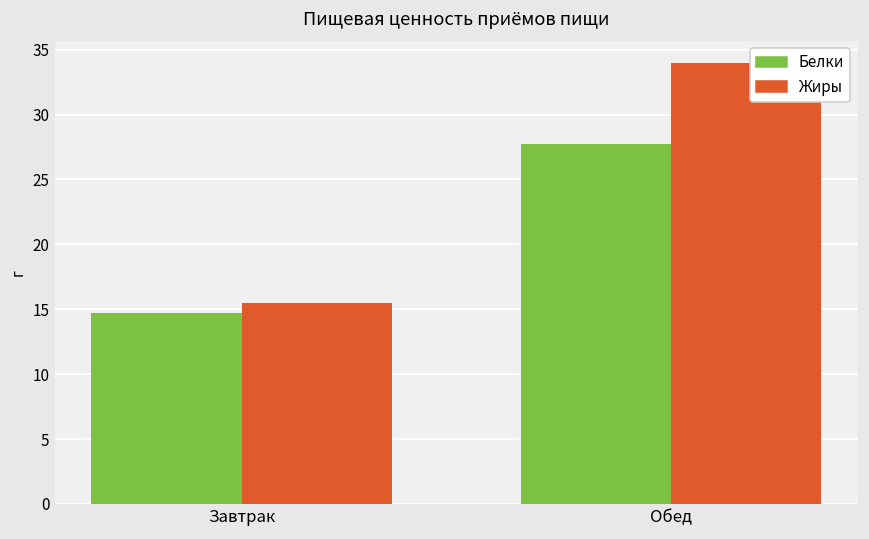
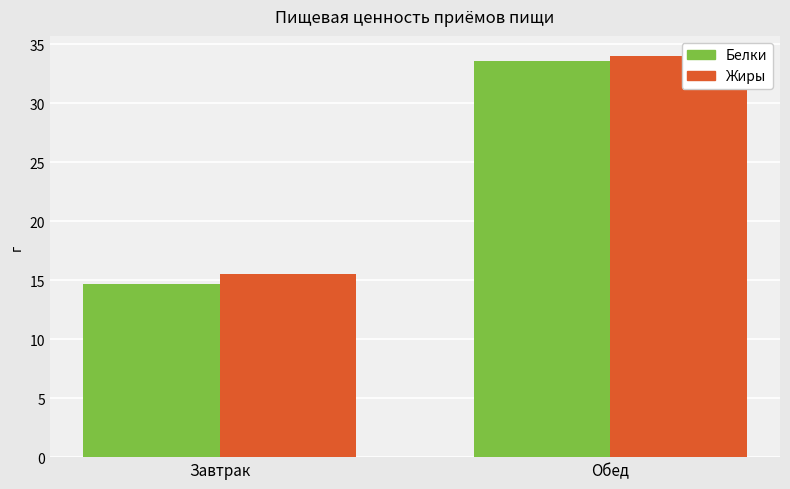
Белки, Обед: 27.7 -> 33.6
